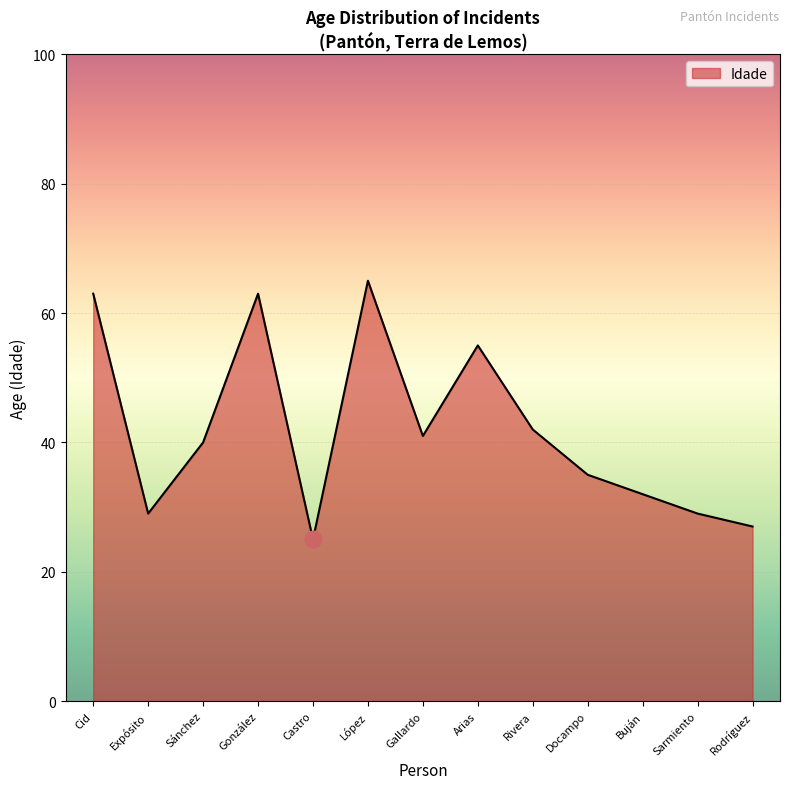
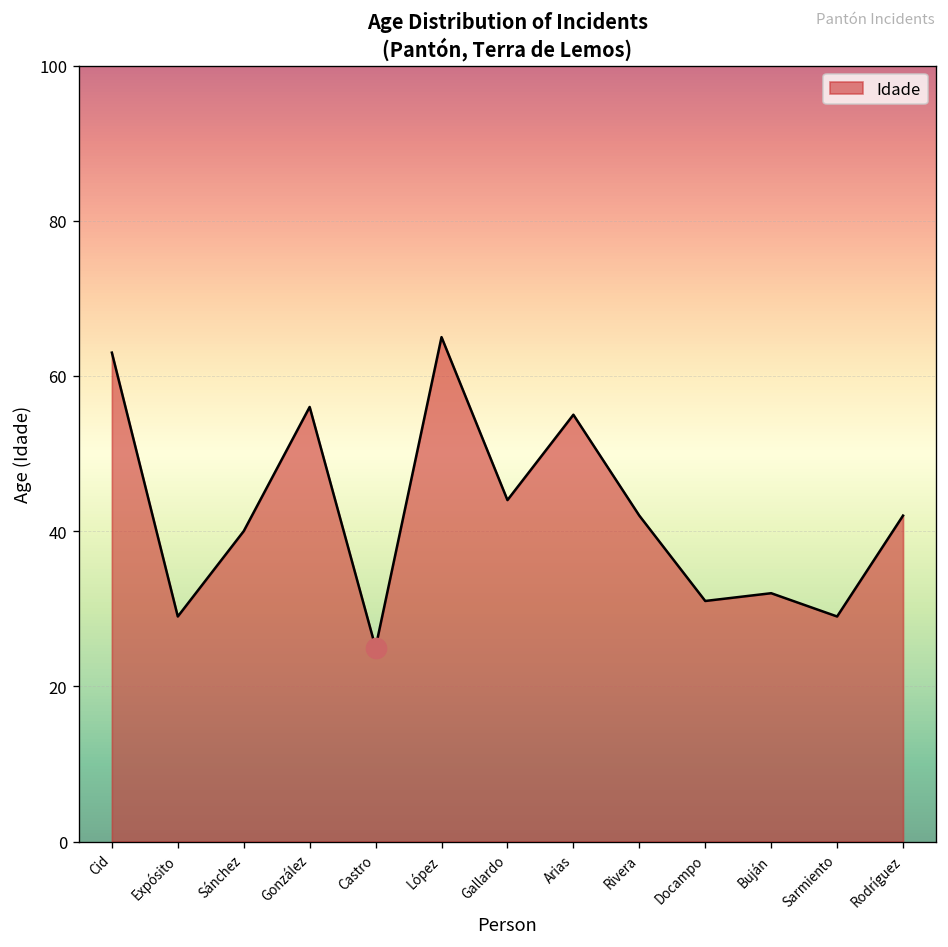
Idade, González: 63 -> 56
Idade, Gallardo: 41 -> 44
Idade, Docampo: 35 -> 31
Idade, Rodríguez: 27 -> 42
